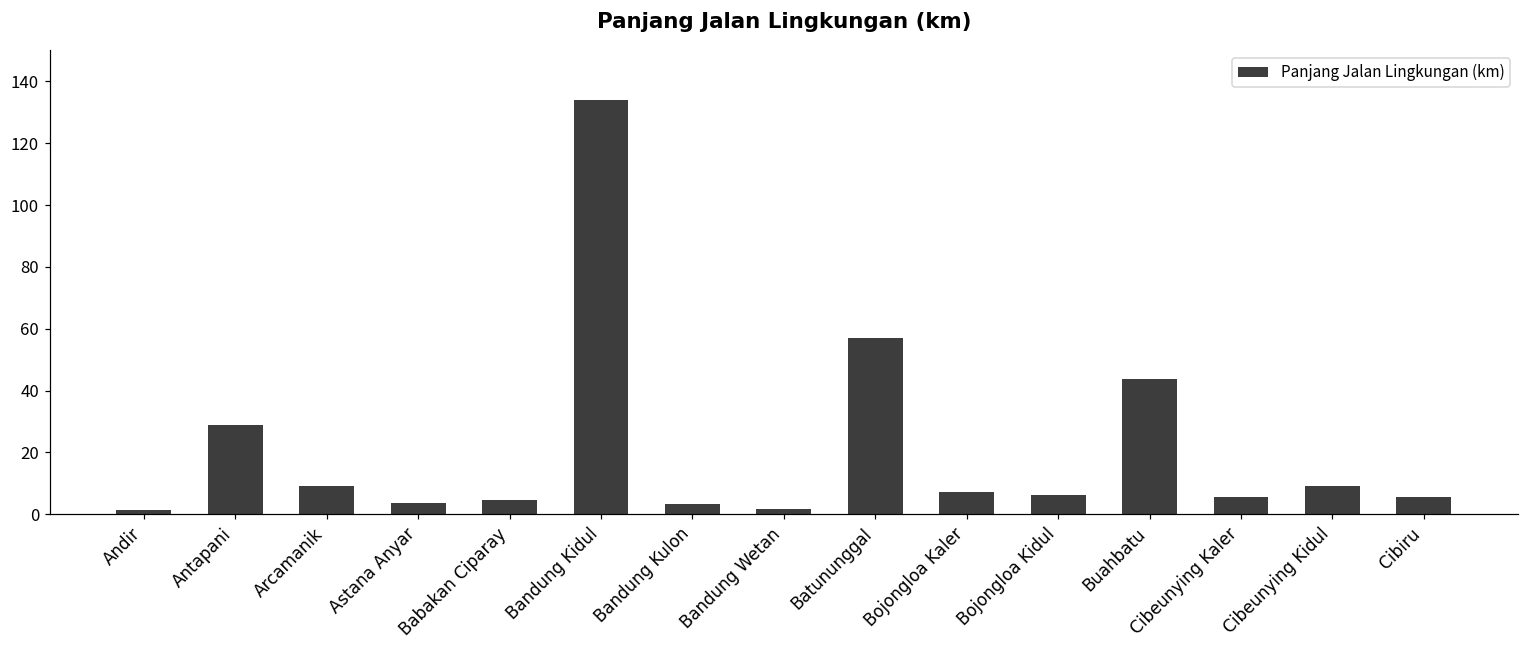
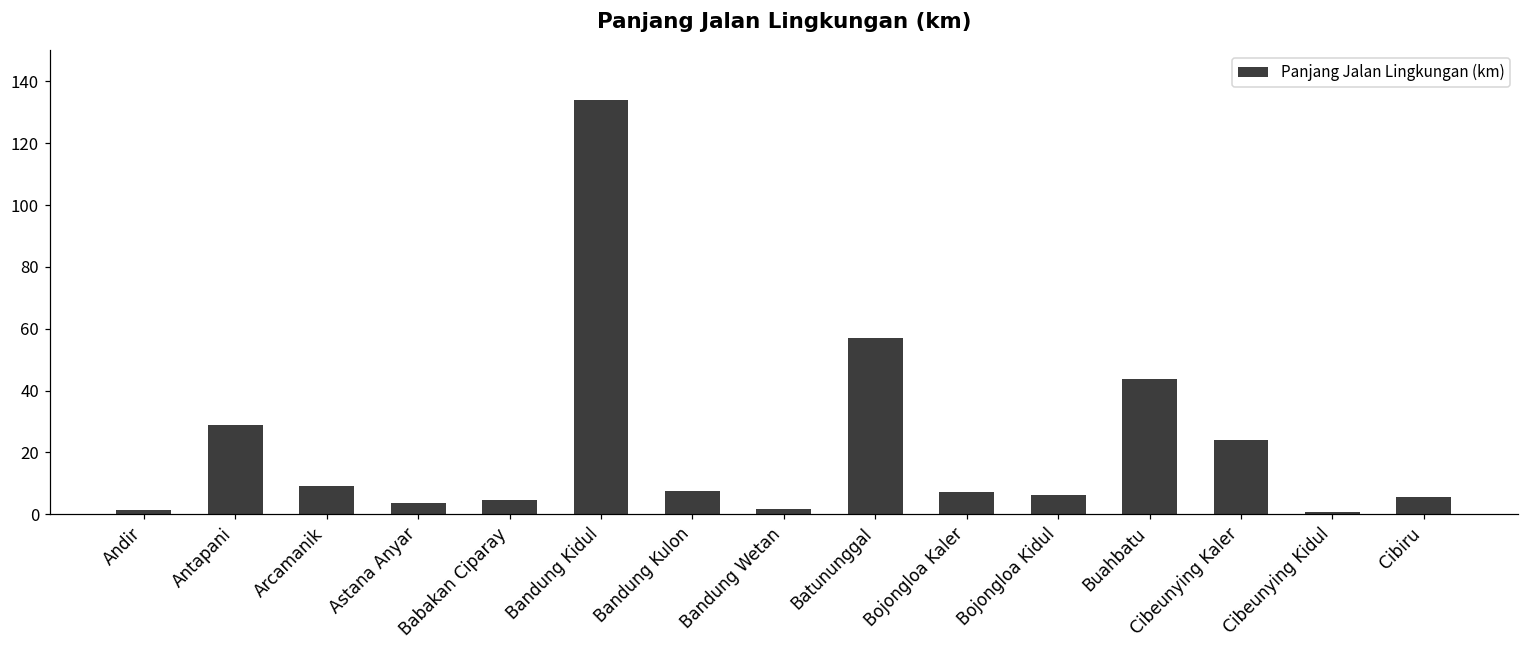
Bandung Kulon: 3 -> 8
Cibeunying Kaler: 6 -> 24
Cibeunying Kidul: 9 -> 1
